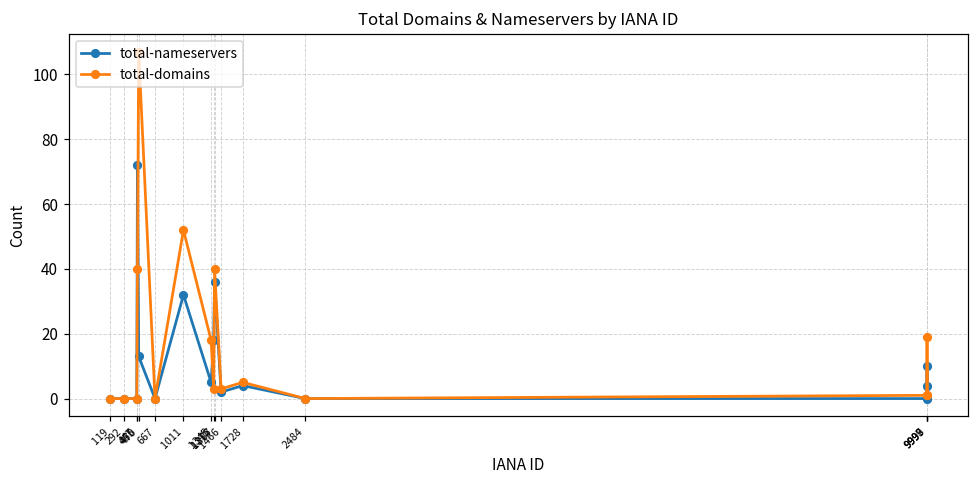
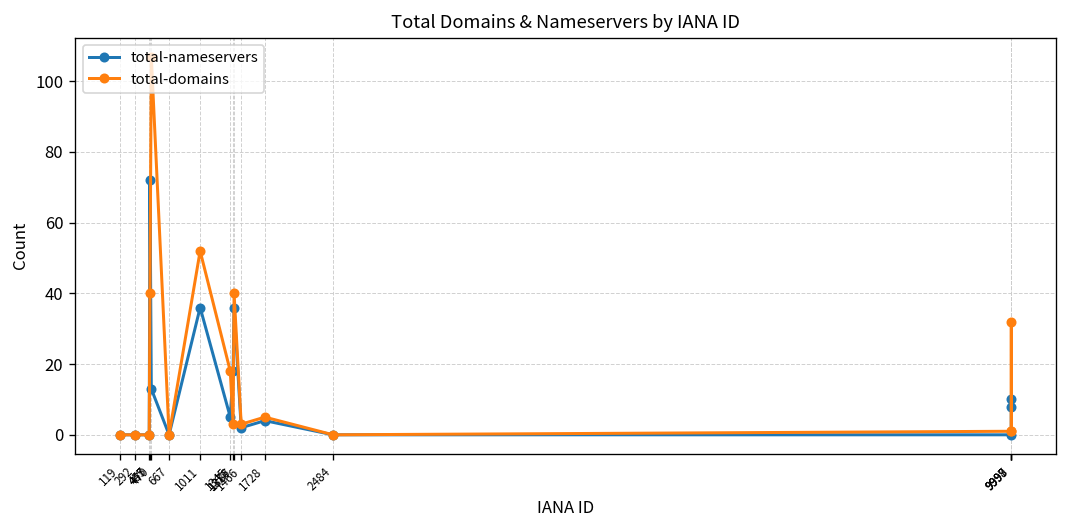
total-nameservers, 1011: 32 -> 36
total-nameservers, 9999: 4 -> 8
total-domains, 9998: 19 -> 32
